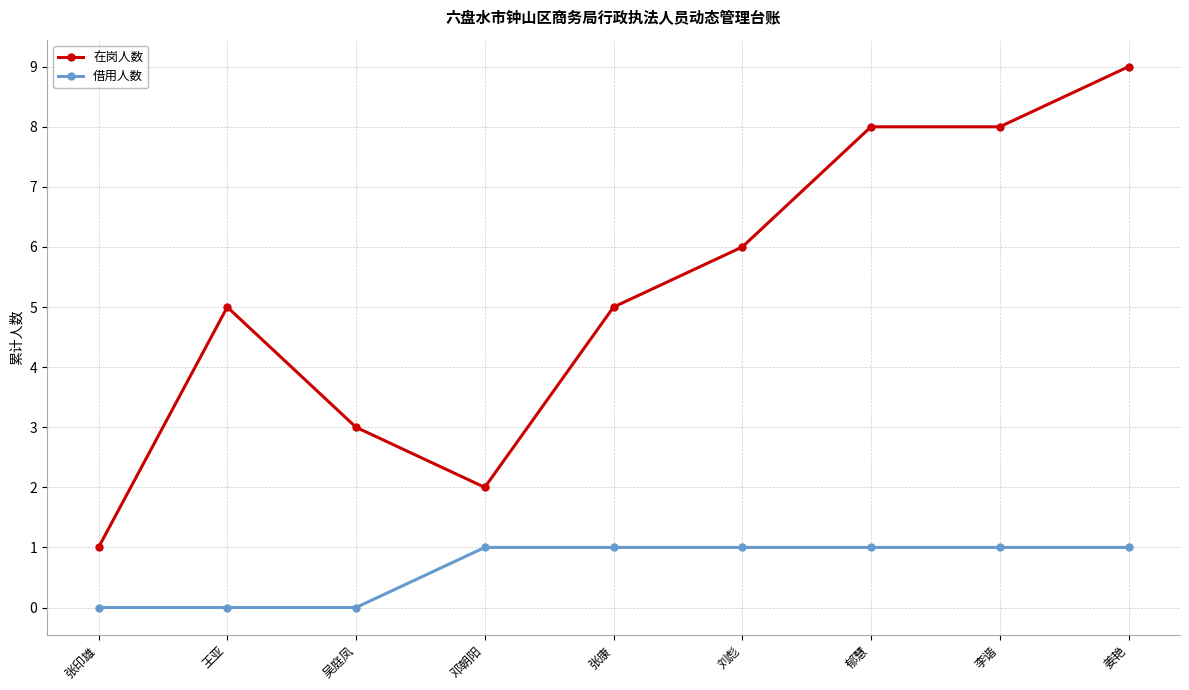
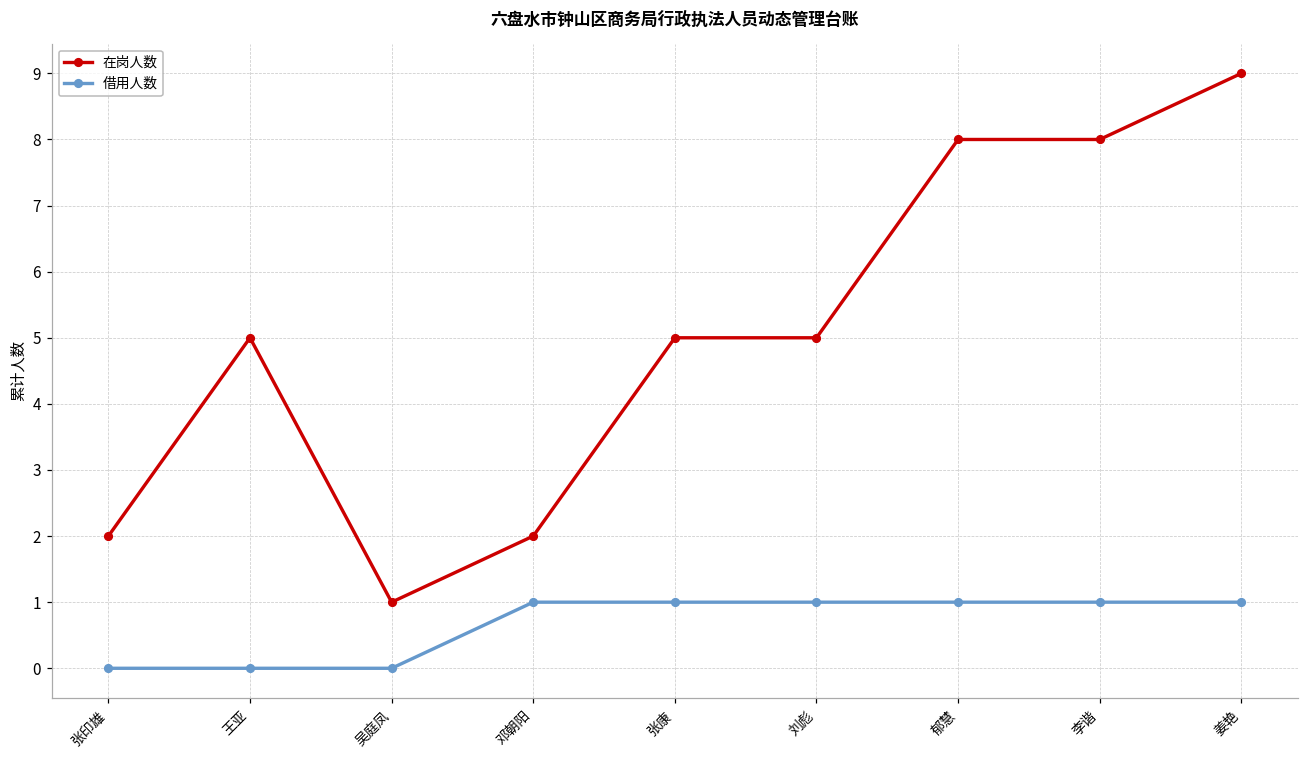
在岗人数, 张印雄: 1 -> 2
在岗人数, 吴庭凤: 3 -> 1
在岗人数, 刘彪: 6 -> 5
